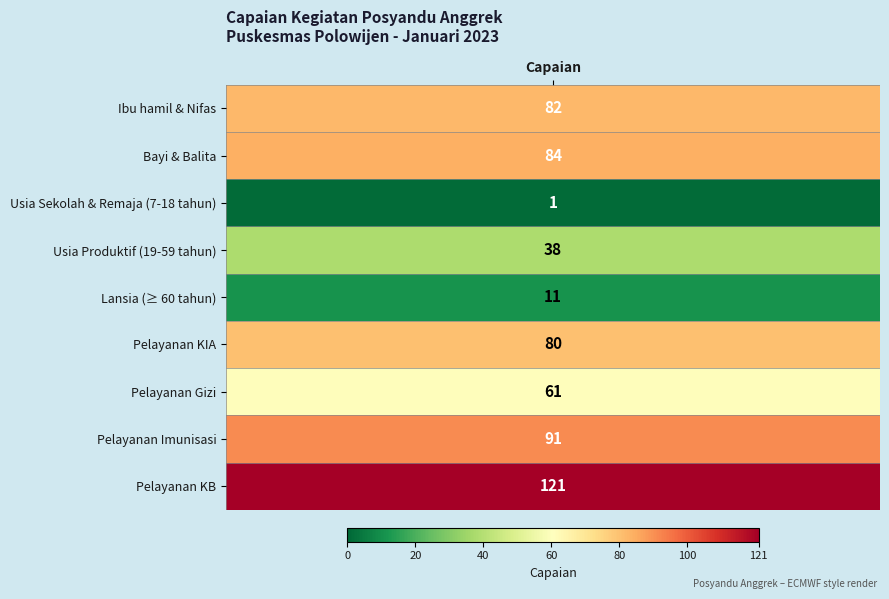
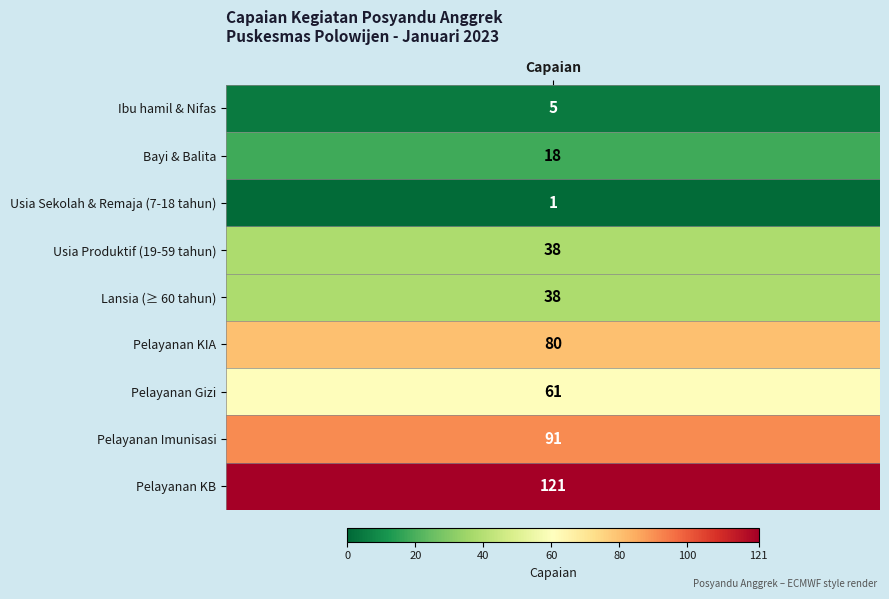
Ibu hamil & Nifas, Capaian: 82 -> 5
Bayi & Balita, Capaian: 84 -> 18
Lansia (≥ 60 tahun), Capaian: 11 -> 38
